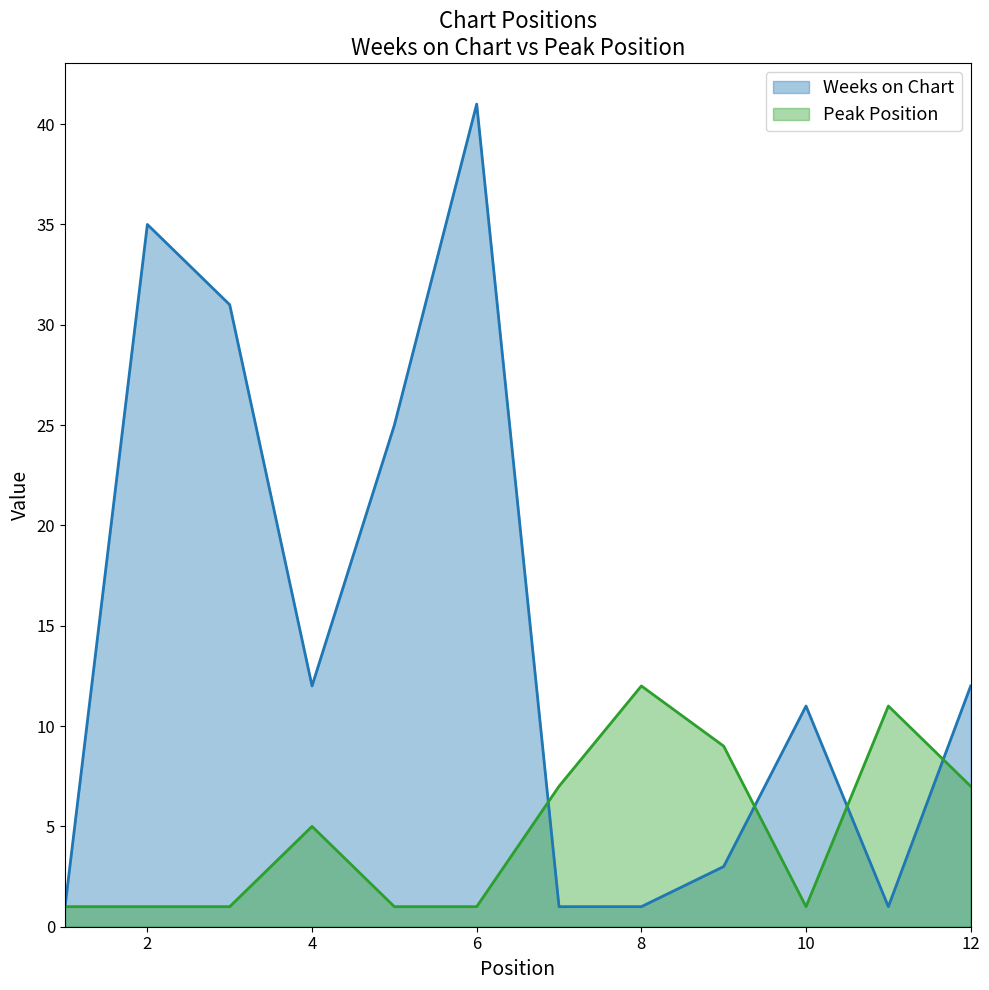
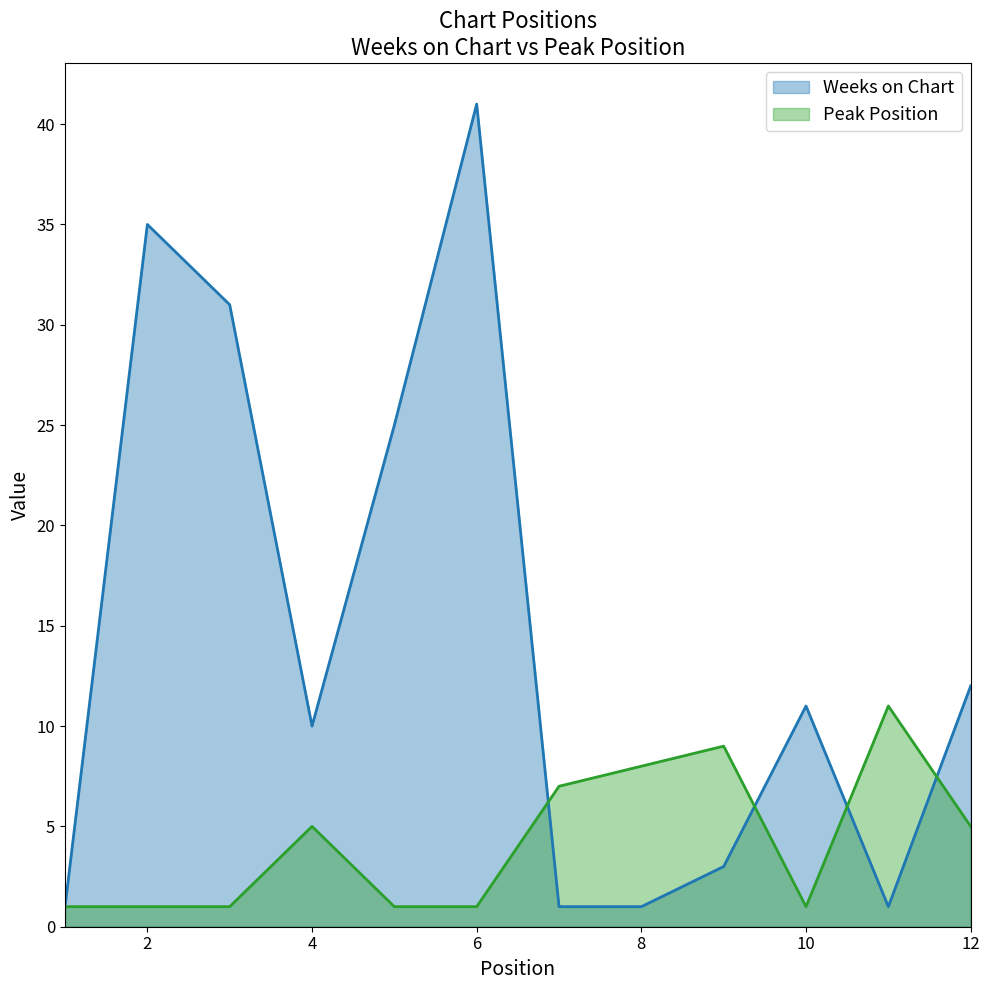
Weeks on Chart, 4: 12 -> 10
Peak Position, 8: 12 -> 8
Peak Position, 12: 7 -> 5
